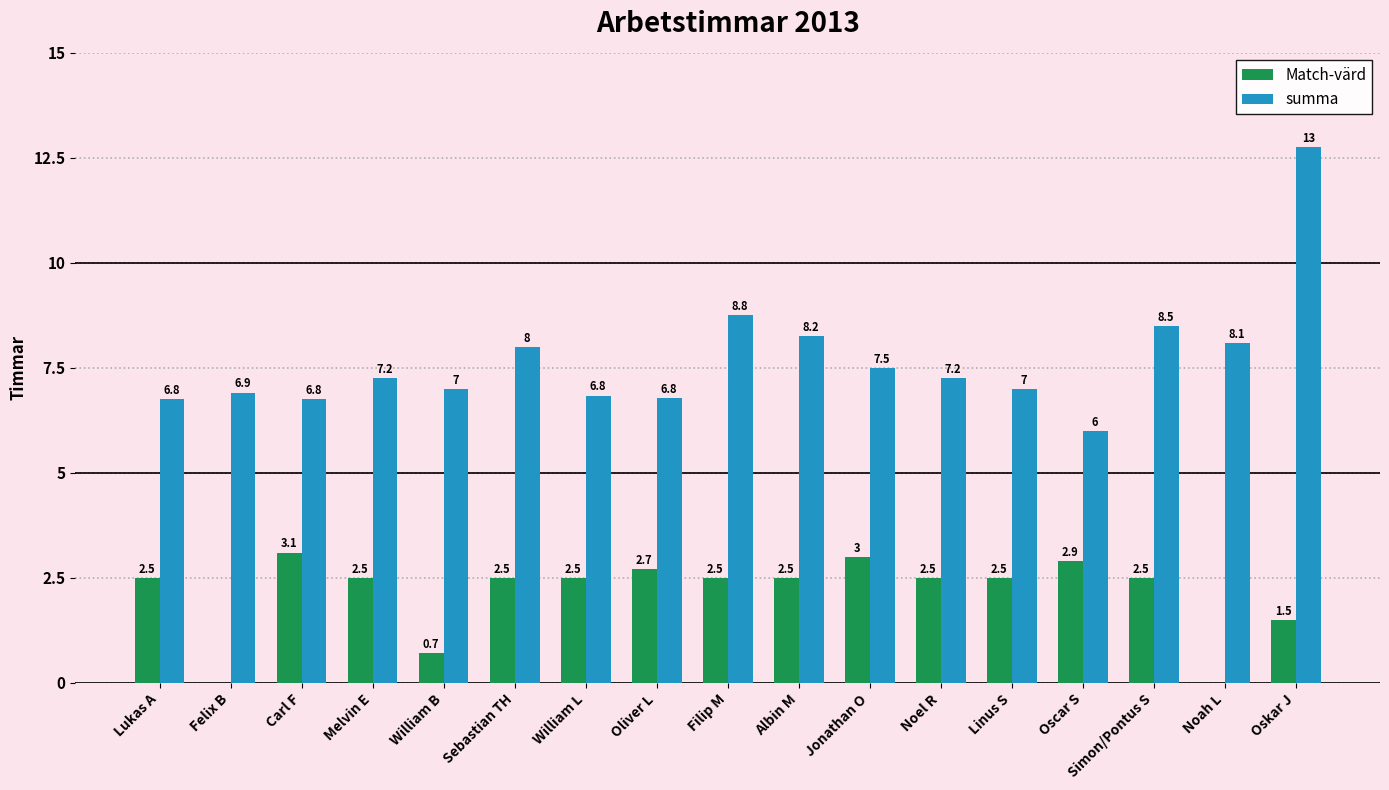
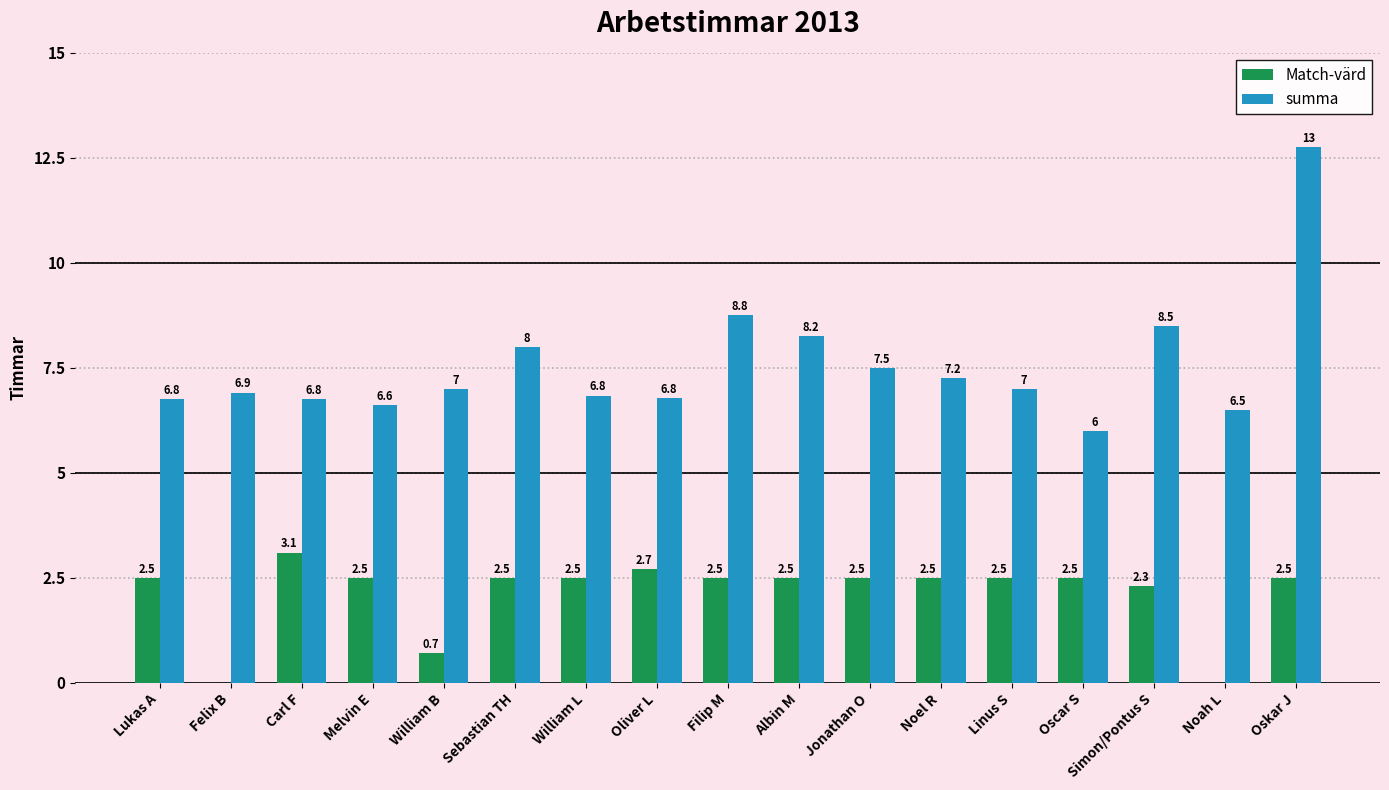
summa, Melvin E: 7.2 -> 6.6
Match-värd, Jonathan O: 3 -> 2.5
Match-värd, Oscar S: 2.9 -> 2.5
Match-värd, Simon/Pontus S: 2.5 -> 2.3
summa, Noah L: 8.1 -> 6.5
Match-värd, Oskar J: 1.5 -> 2.5
